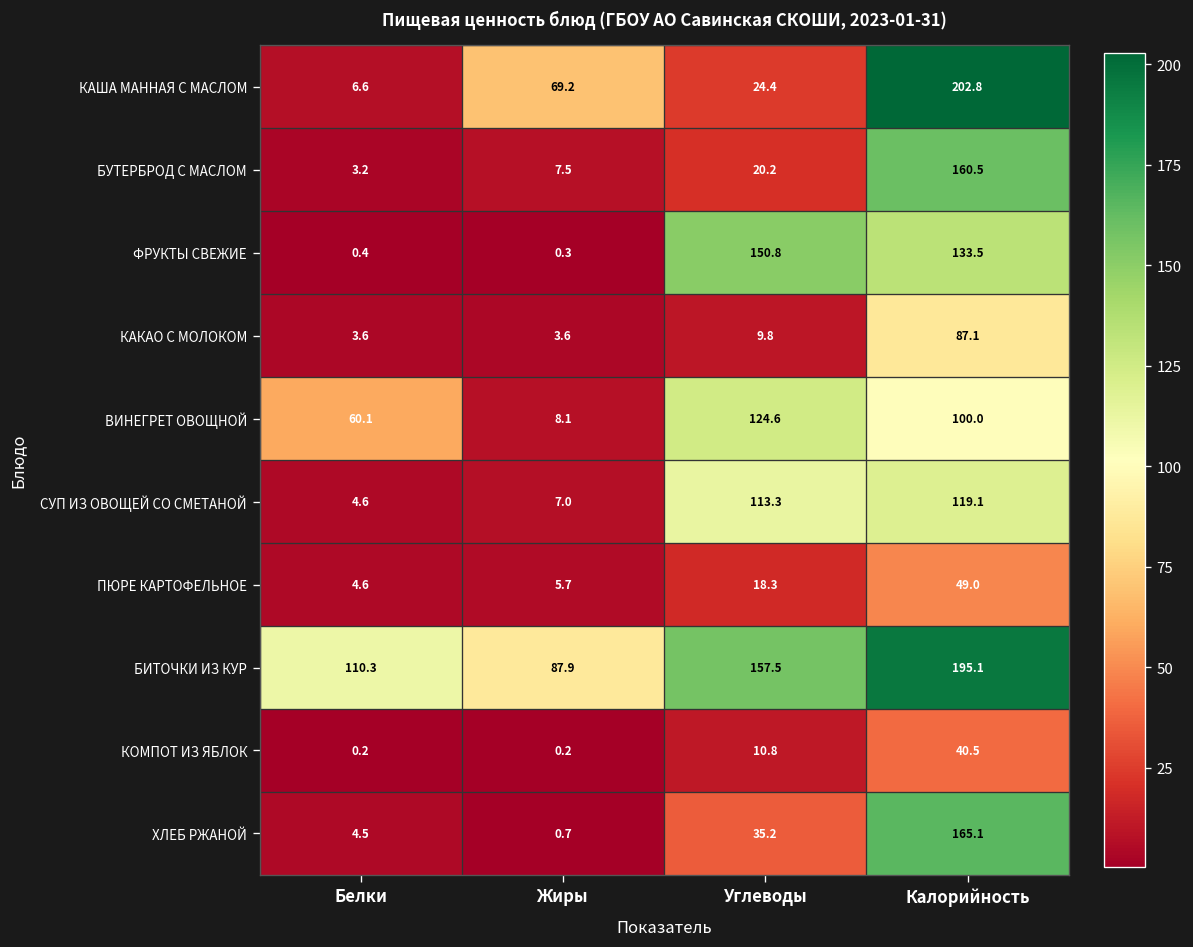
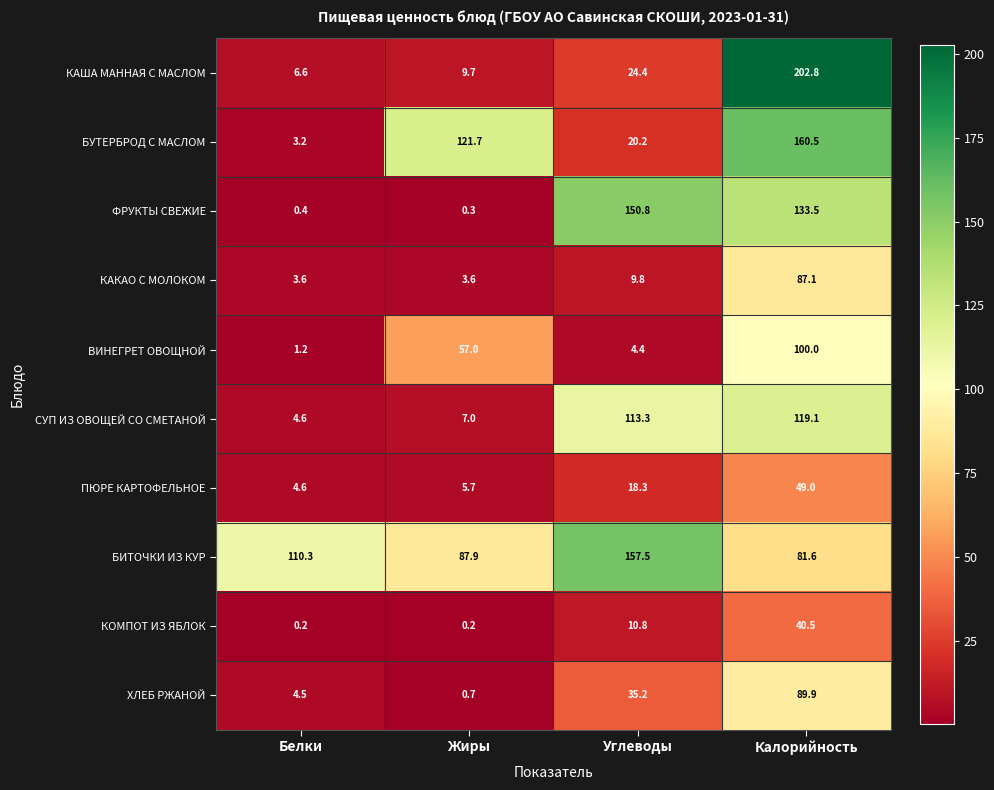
КАША МАННАЯ С МАСЛОМ, Жиры: 69.2 -> 9.7
БУТЕРБРОД С МАСЛОМ, Жиры: 7.5 -> 121.7
ВИНЕГРЕТ ОВОЩНОЙ, Белки: 60.1 -> 1.2
ВИНЕГРЕТ ОВОЩНОЙ, Жиры: 8.1 -> 57.0
ВИНЕГРЕТ ОВОЩНОЙ, Углеводы: 124.6 -> 4.4
БИТОЧКИ ИЗ КУР, Калорийность: 195.1 -> 81.6
ХЛЕБ РЖАНОЙ, Калорийность: 165.1 -> 89.9
